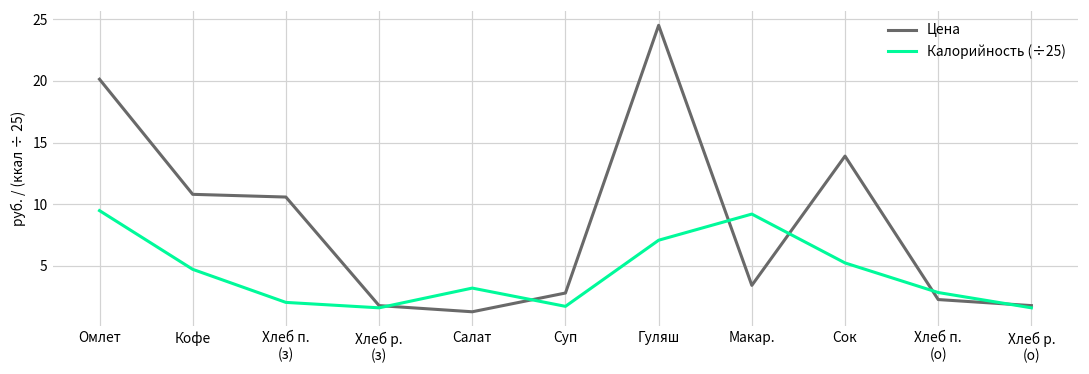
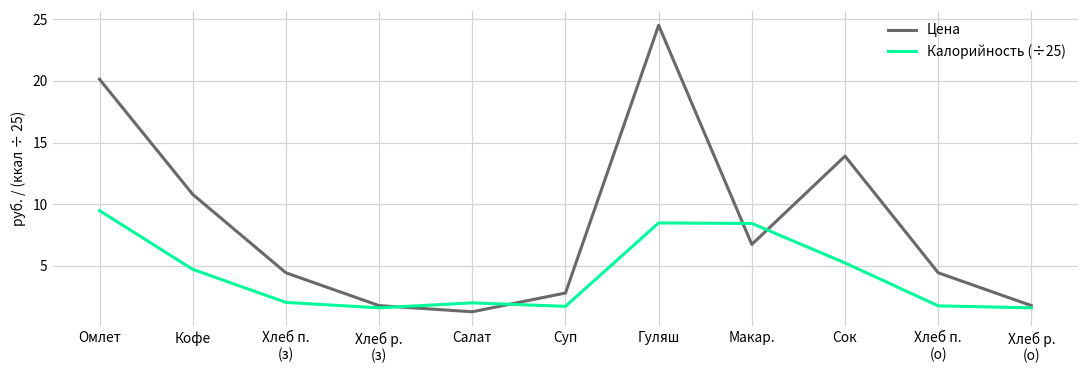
Цена, Хлеб п. (з): 10.6 -> 4.4
Калорийность (÷25), Салат: 3.2 -> 2.0
Калорийность (÷25), Гуляш: 7.1 -> 8.5
Цена, Макар.: 3.4 -> 6.7
Калорийность (÷25), Макар.: 9.2 -> 8.4
Цена, Хлеб п. (о): 2.3 -> 4.4
Калорийность (÷25), Хлеб п. (о): 2.8 -> 1.8
